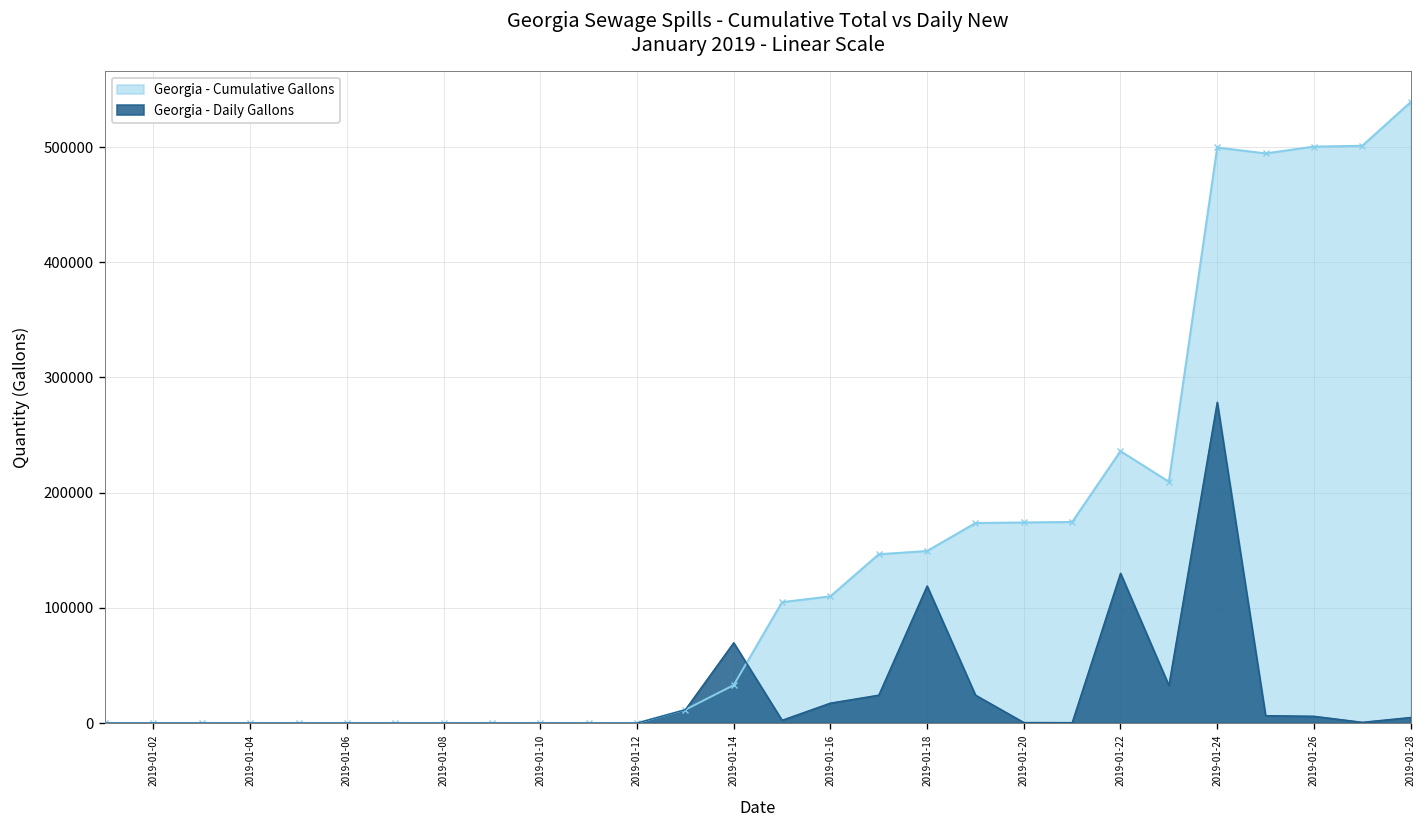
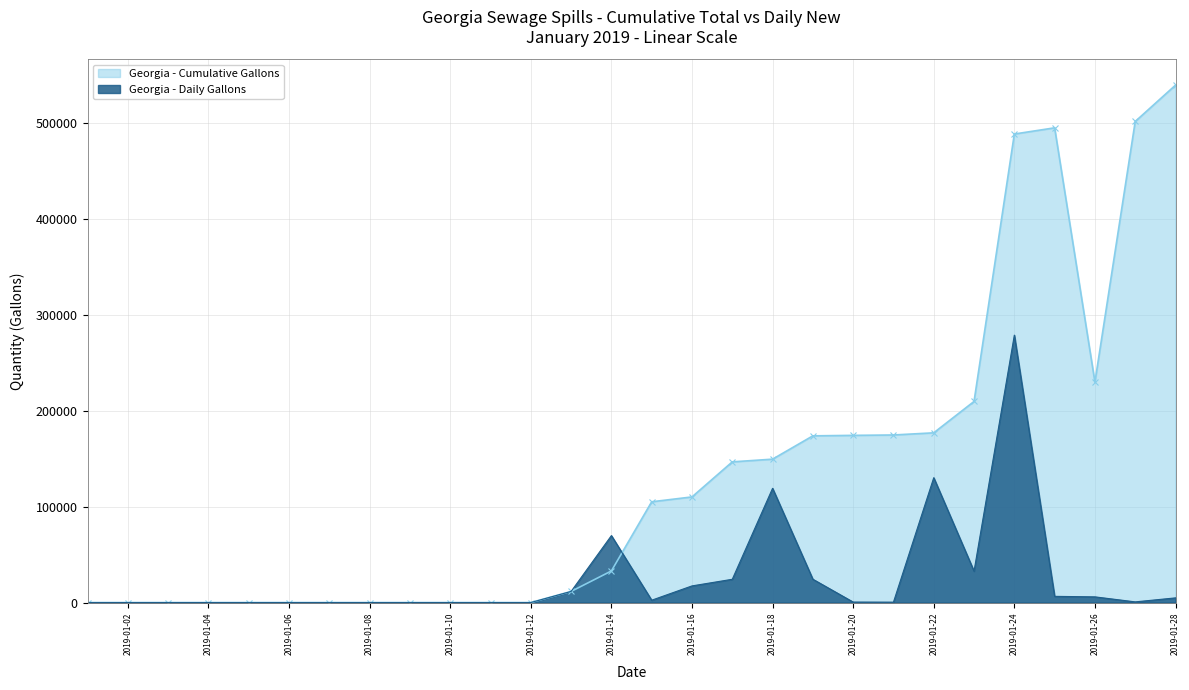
Georgia - Cumulative Gallons, 2019-01-22: 240000 -> 180000
Georgia - Cumulative Gallons, 2019-01-24: 500000 -> 490000
Georgia - Cumulative Gallons, 2019-01-26: 500000 -> 230000
